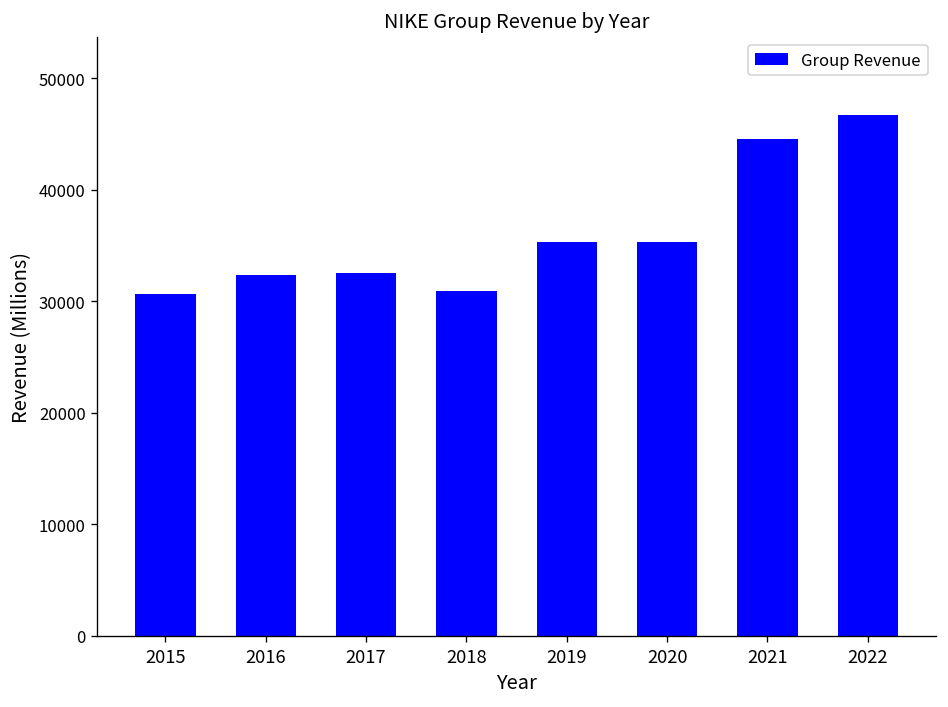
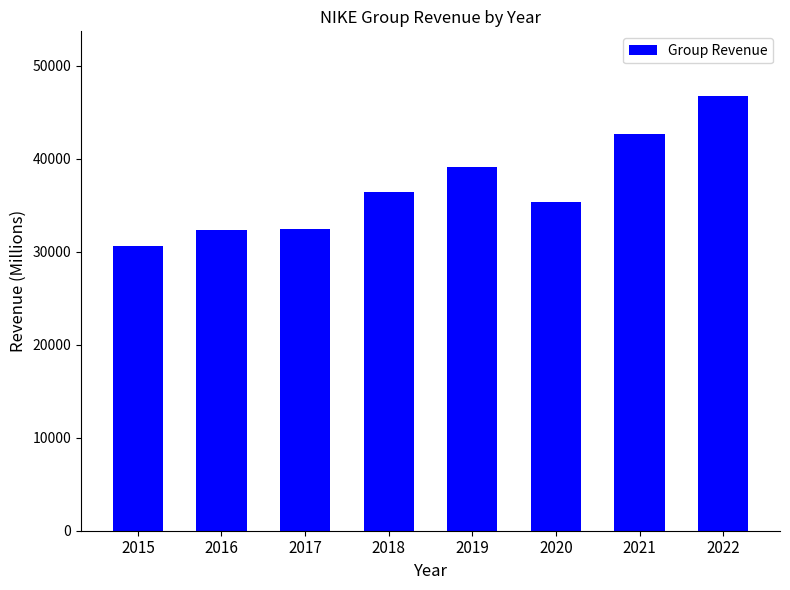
2018: 31000 -> 36000
2019: 35000 -> 39000
2021: 45000 -> 43000
